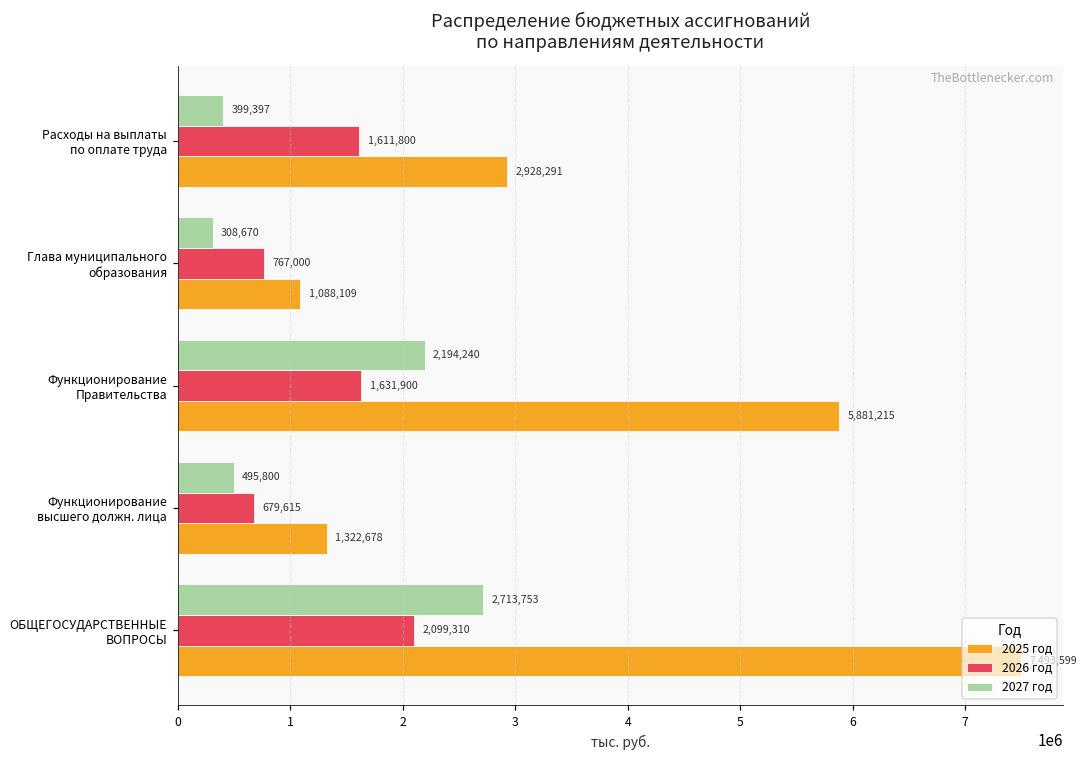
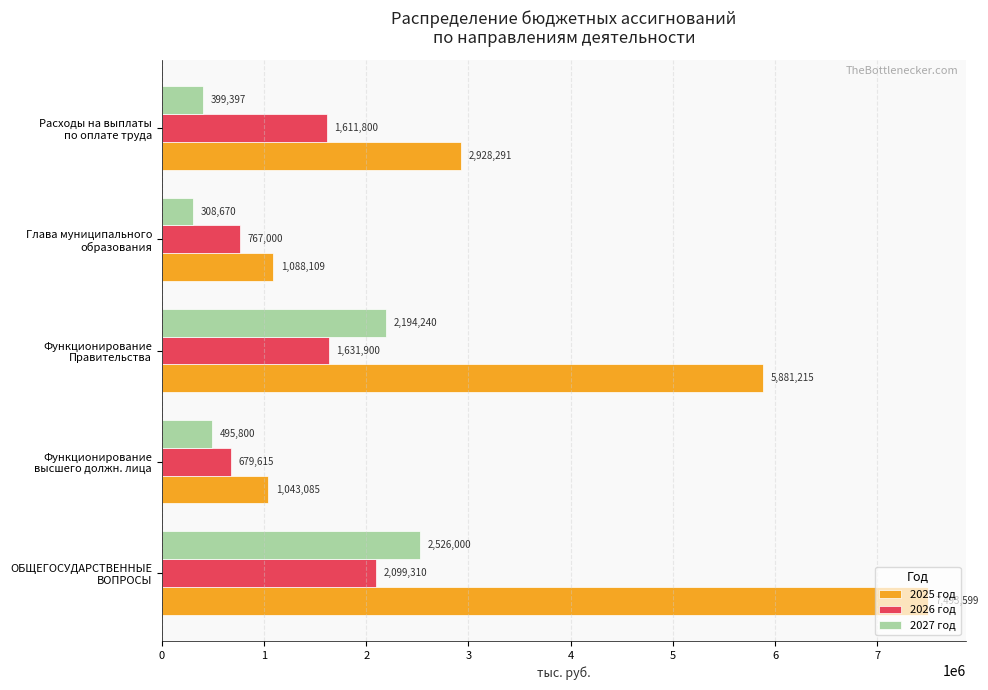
2025 год, Функционирование высшего должн. лица: 1,322,678 -> 1,043,085
2027 год, ОБЩЕГОСУДАРСТВЕННЫЕ ВОПРОСЫ: 2,713,753 -> 2,526,000
